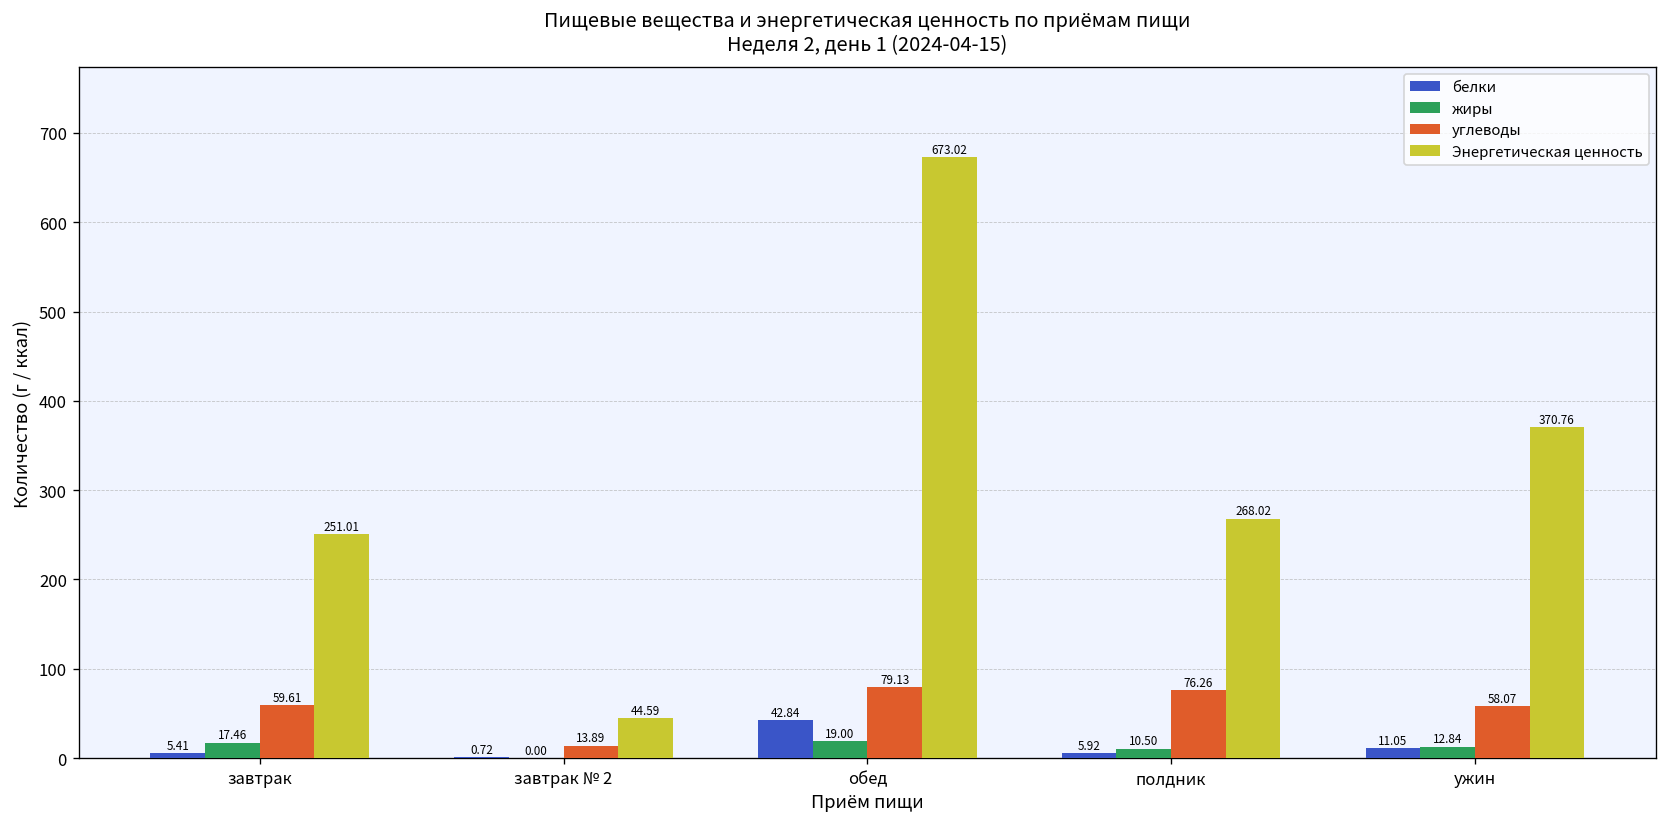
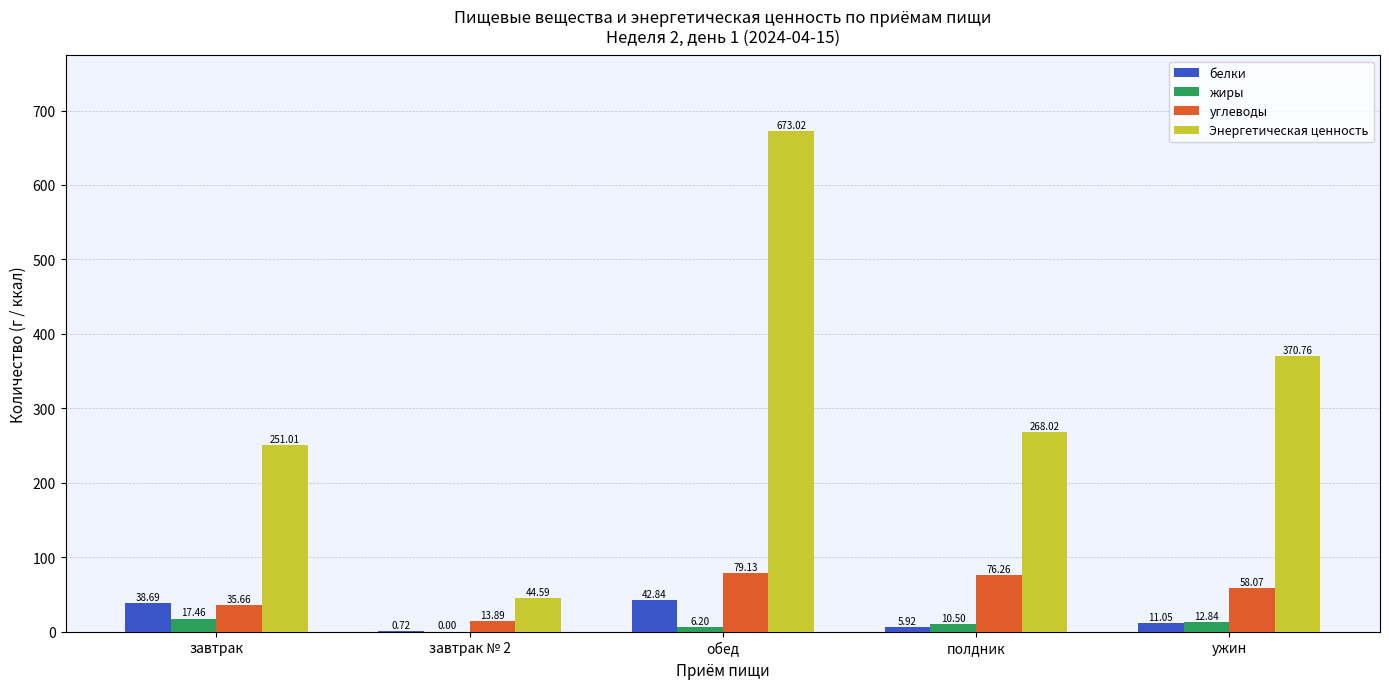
белки, завтрак: 5.41 -> 38.69
углеводы, завтрак: 59.61 -> 35.66
жиры, обед: 19.00 -> 6.20
